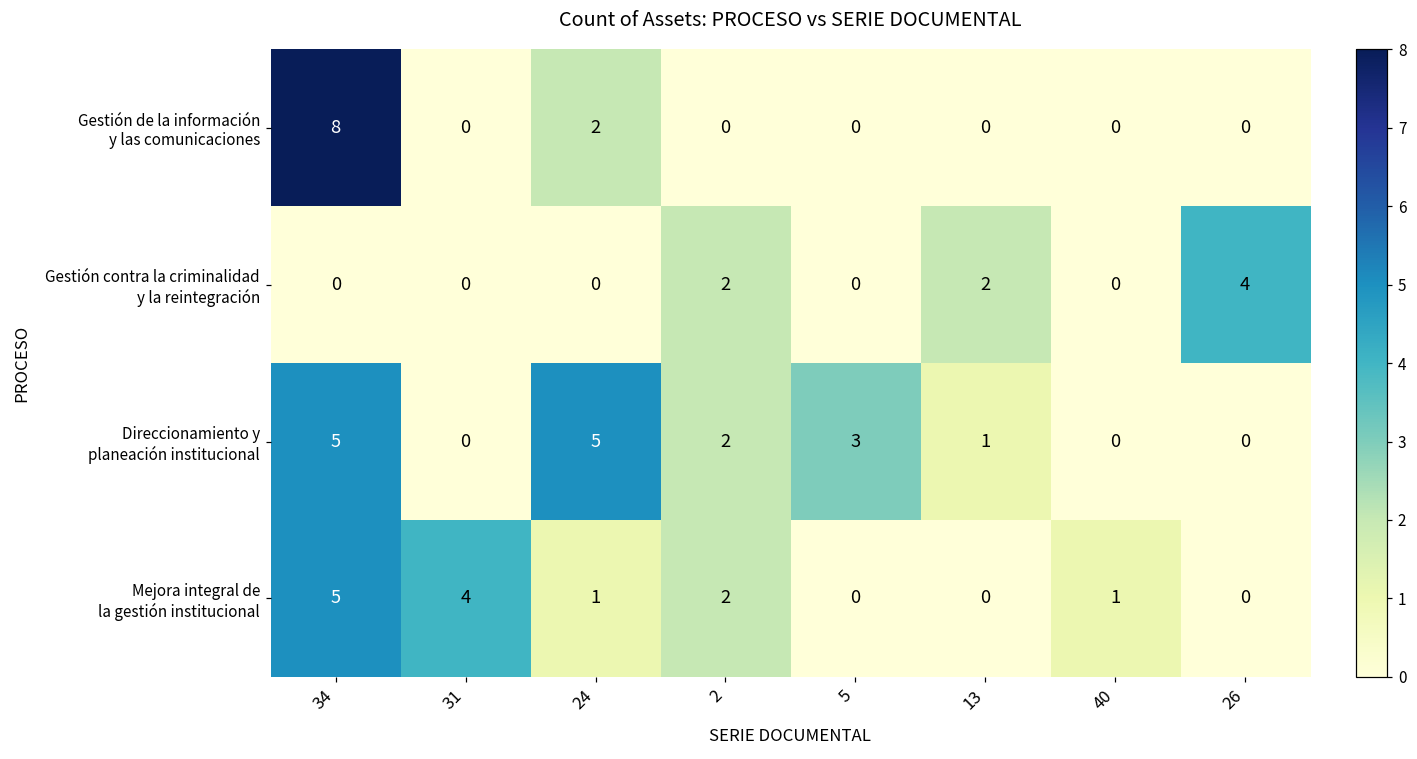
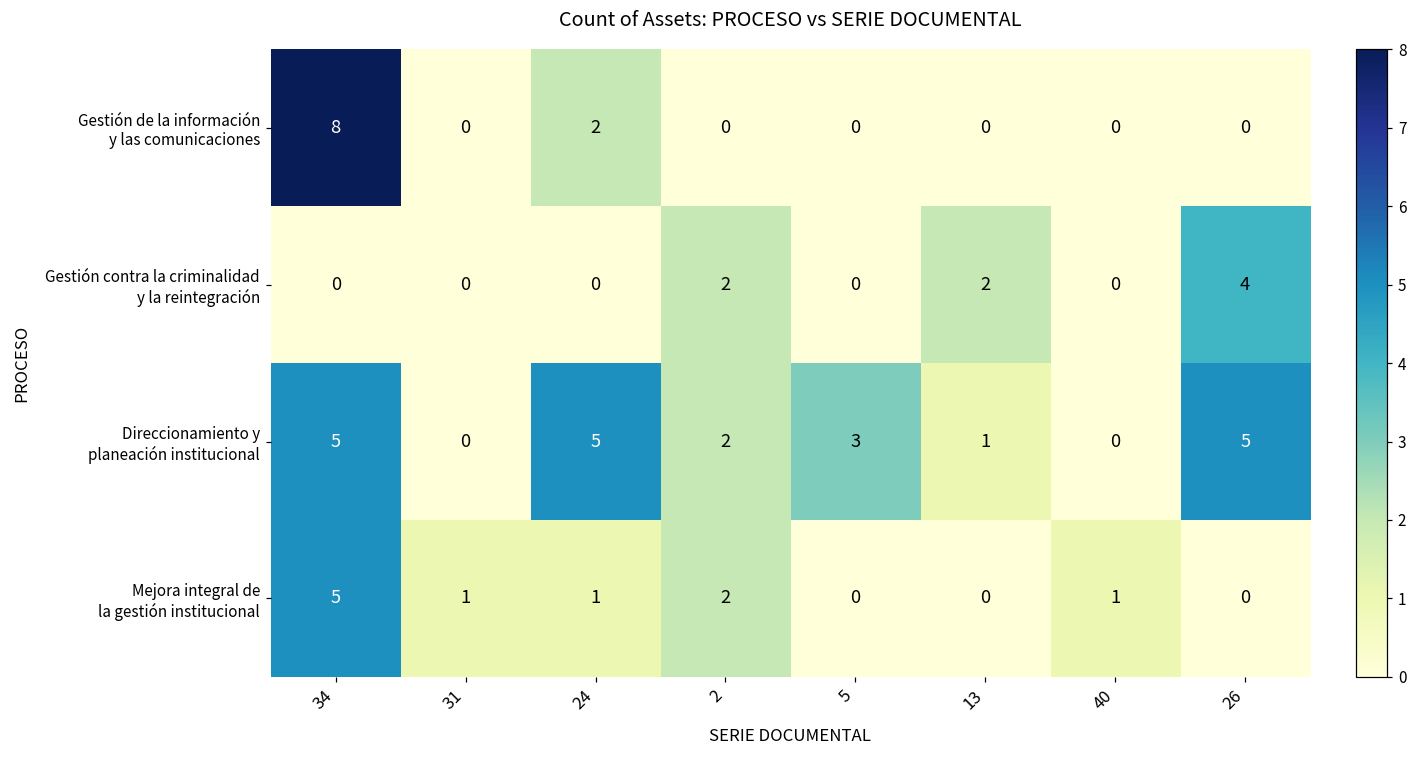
Direccionamiento y planeación institucional, 26: 0 -> 5
Mejora integral de la gestión institucional, 31: 4 -> 1
